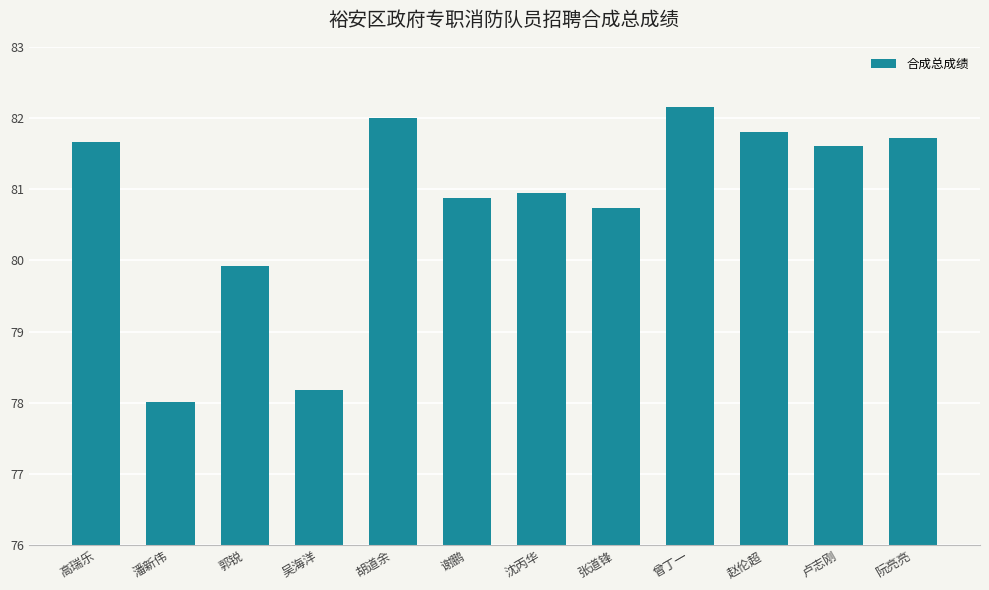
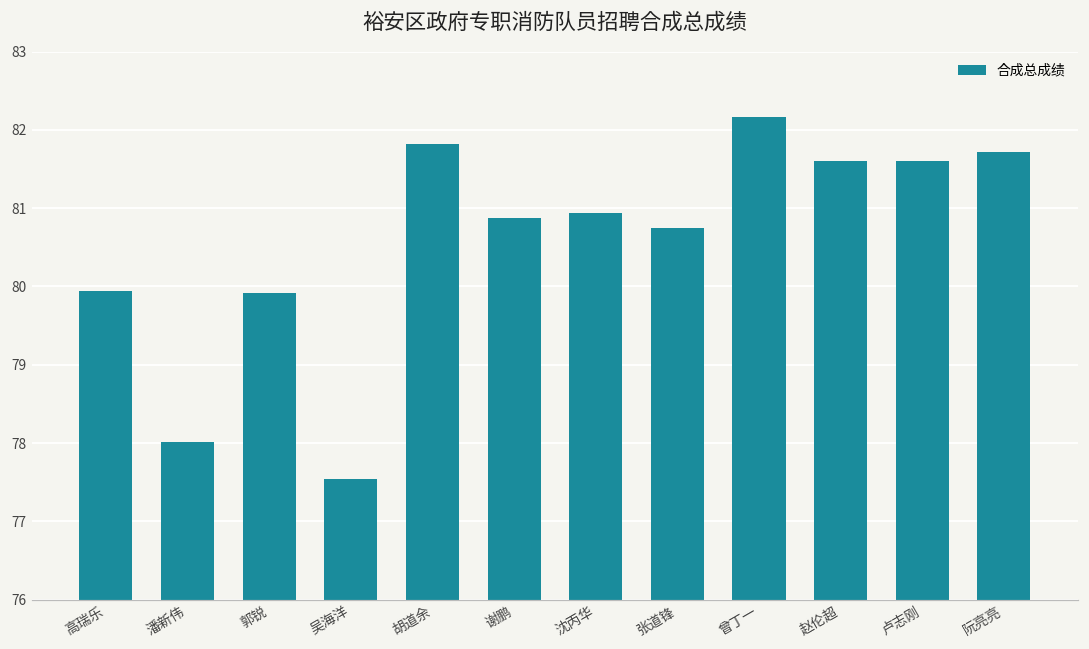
高瑞乐: 81.7 -> 79.9
吴海洋: 78.2 -> 77.5
胡道余: 82.0 -> 81.8
赵伦超: 81.8 -> 81.6
